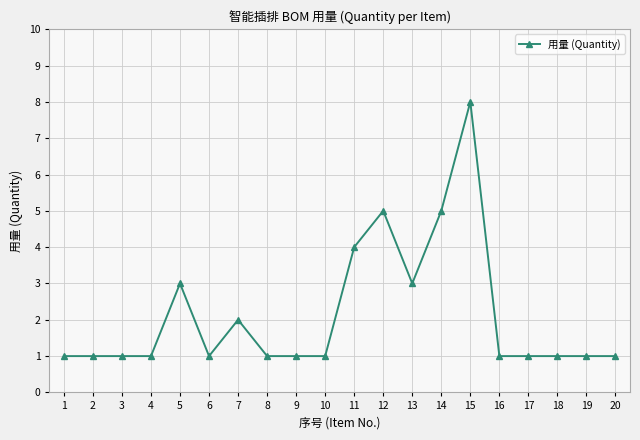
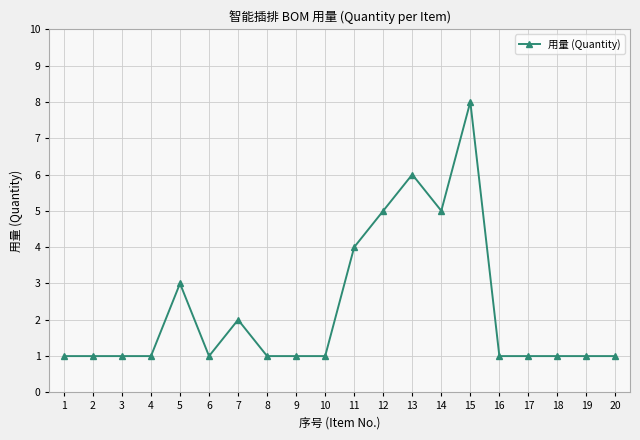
13: 3 -> 6
